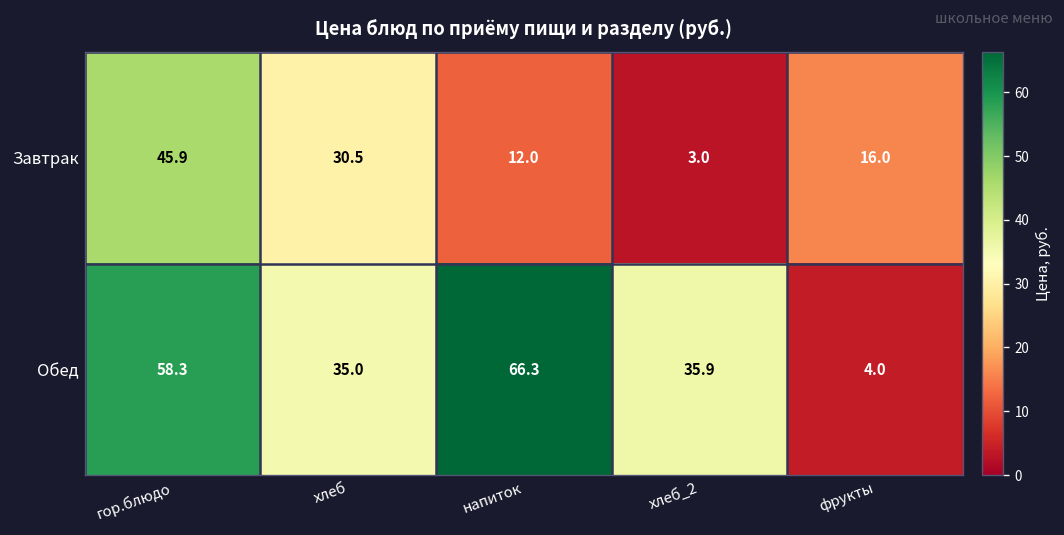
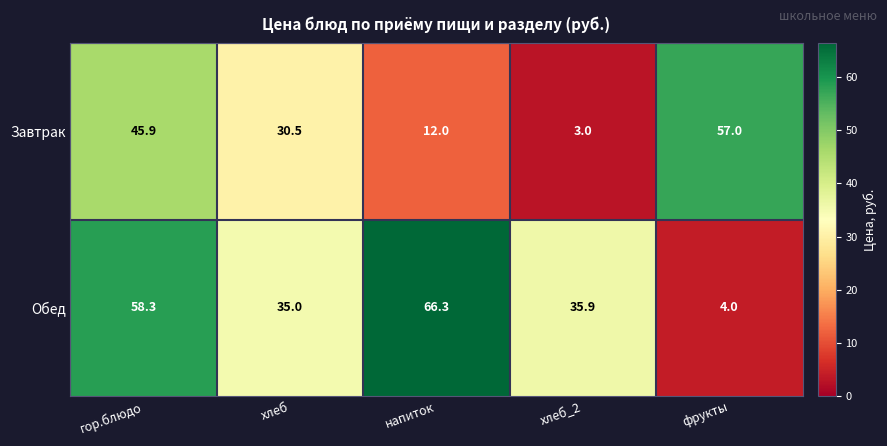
Завтрак, фрукты: 16.0 -> 57.0
